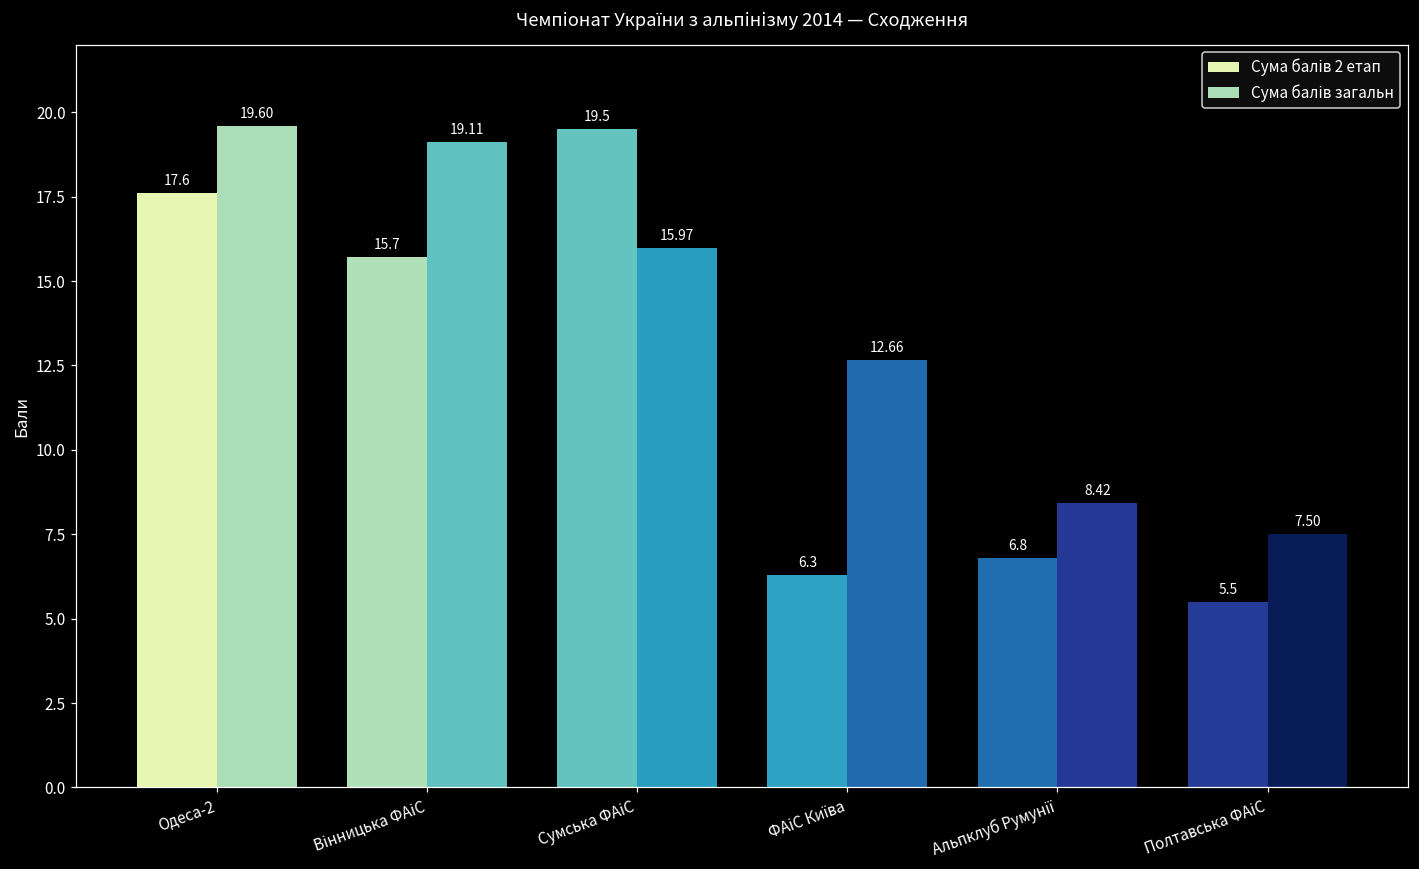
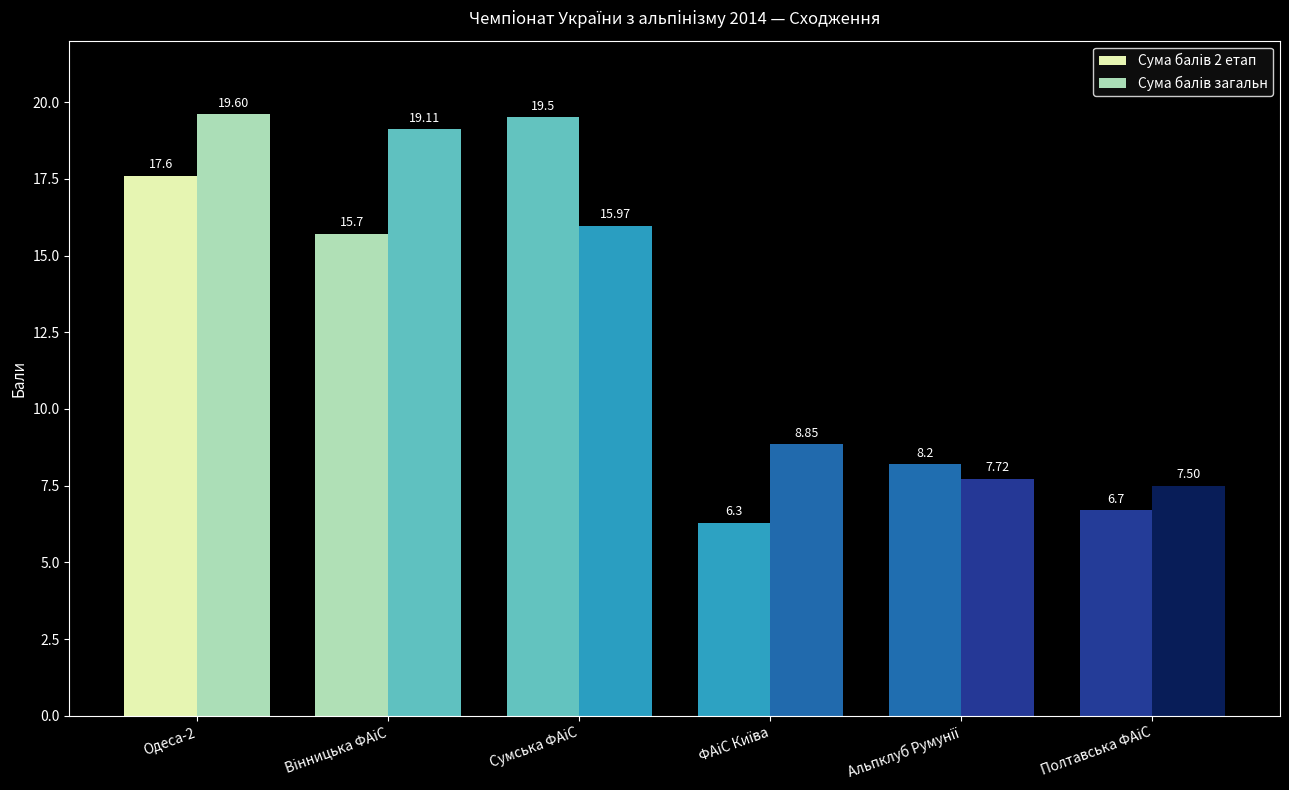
Сума балів загальн, ФАіС Київа: 12.66 -> 8.85
Сума балів 2 етап, Альпклуб Румунії: 6.8 -> 8.2
Сума балів загальн, Альпклуб Румунії: 8.42 -> 7.72
Сума балів 2 етап, Полтавська ФАіС: 5.5 -> 6.7
